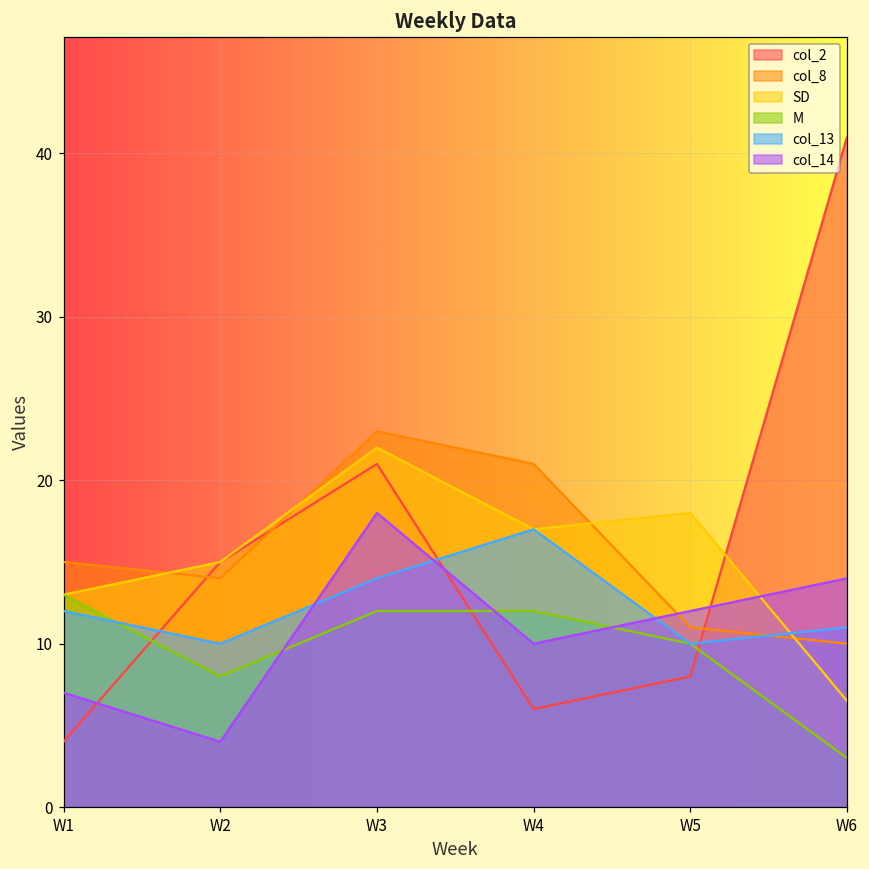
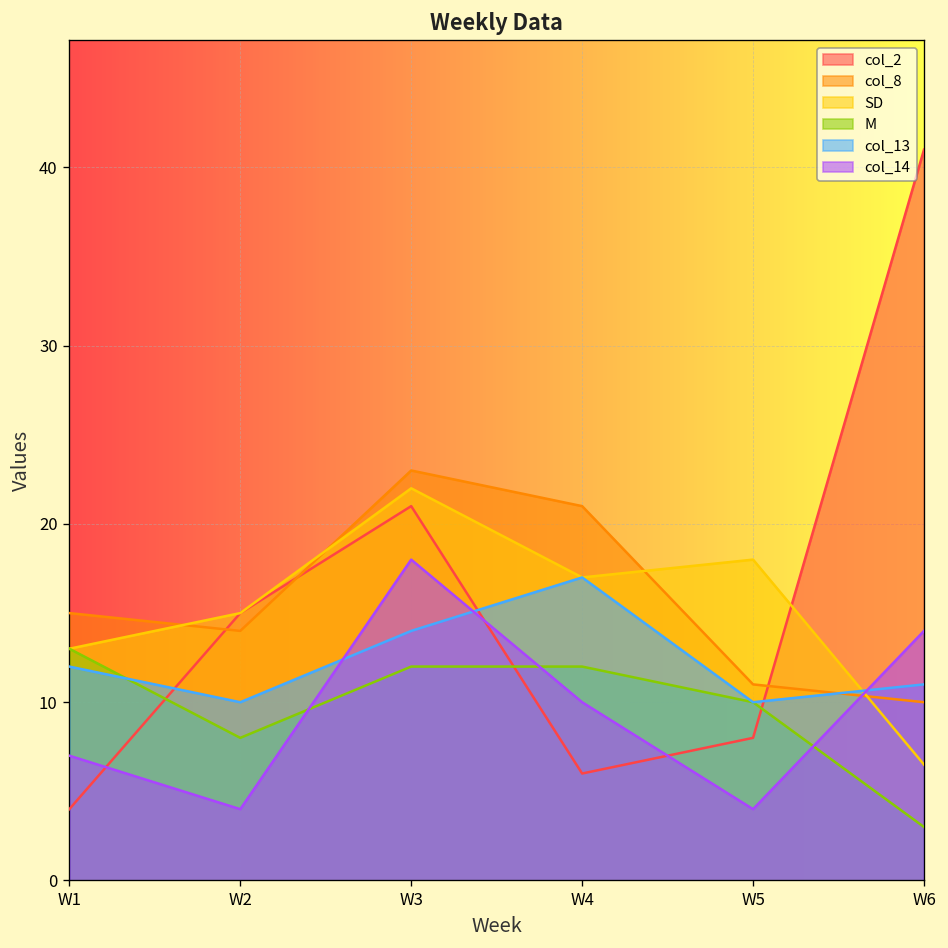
col_14, W5: 12 -> 4
